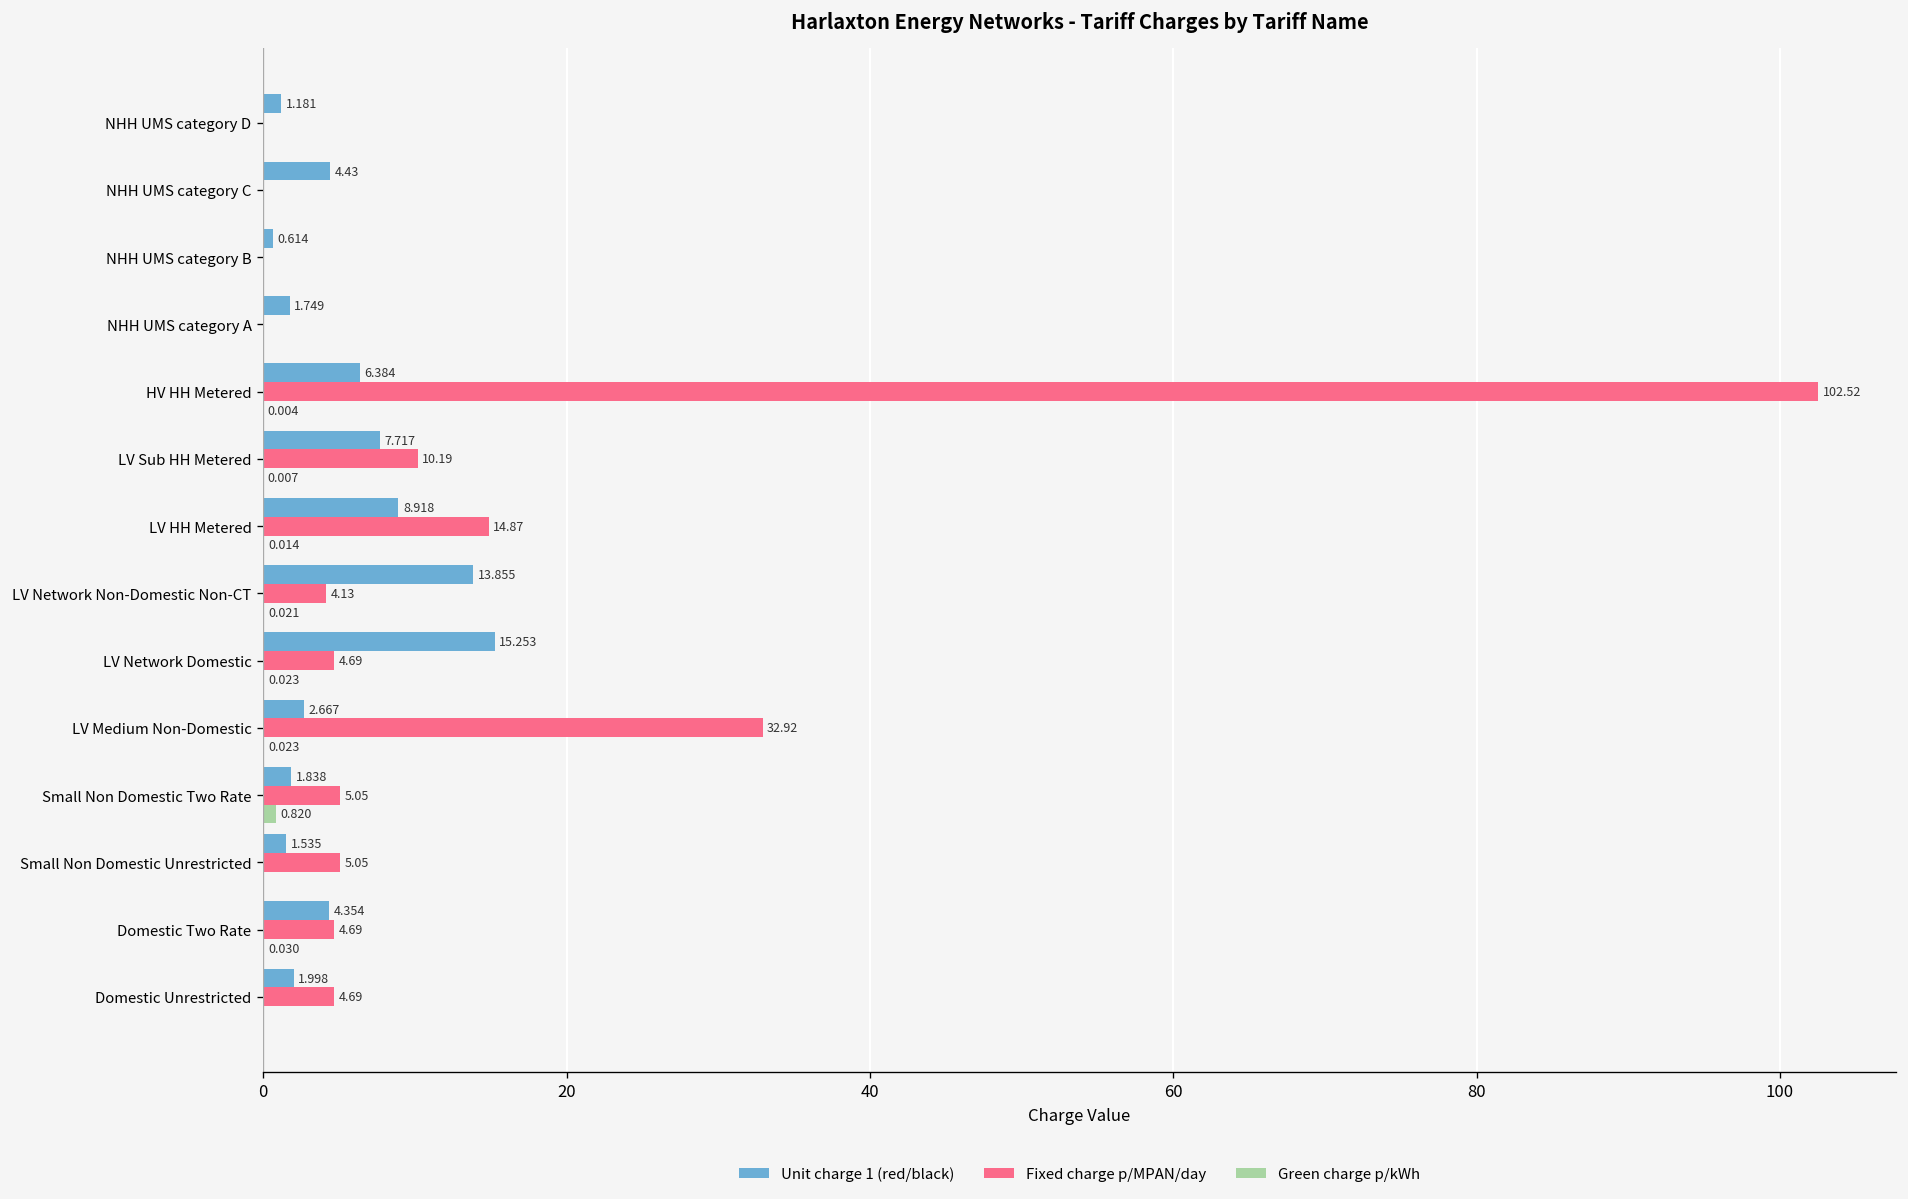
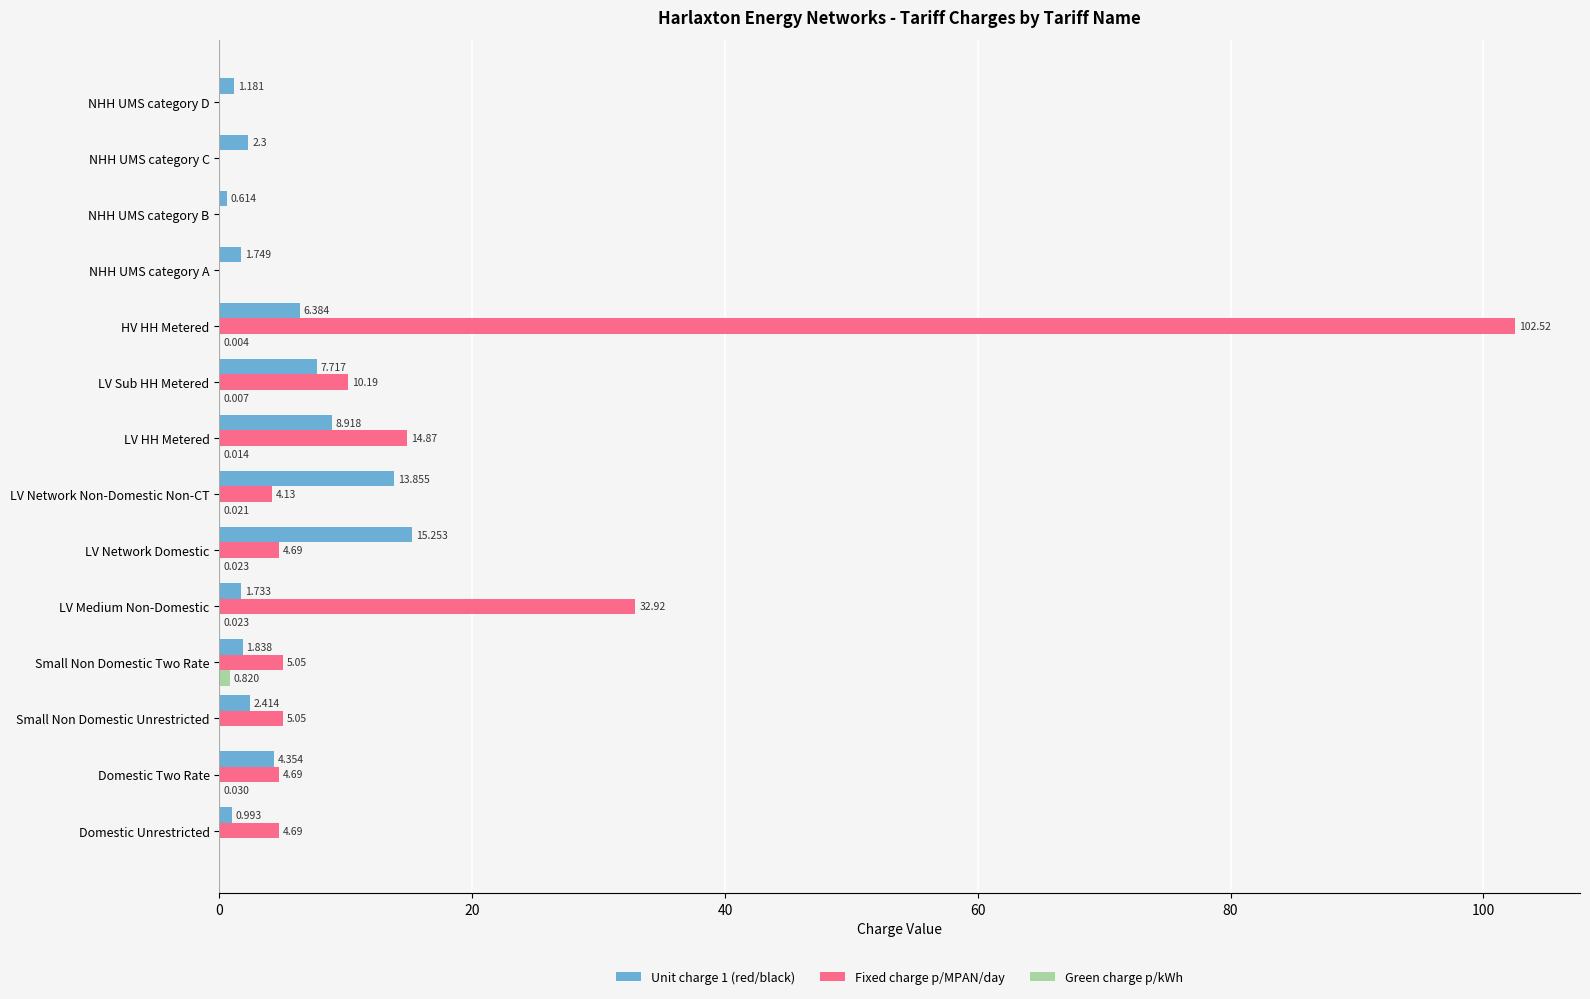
Unit charge 1 (red/black), NHH UMS category C: 4.43 -> 2.3
Unit charge 1 (red/black), LV Medium Non-Domestic: 2.667 -> 1.733
Unit charge 1 (red/black), Small Non Domestic Unrestricted: 1.535 -> 2.414
Unit charge 1 (red/black), Domestic Unrestricted: 1.998 -> 0.993
